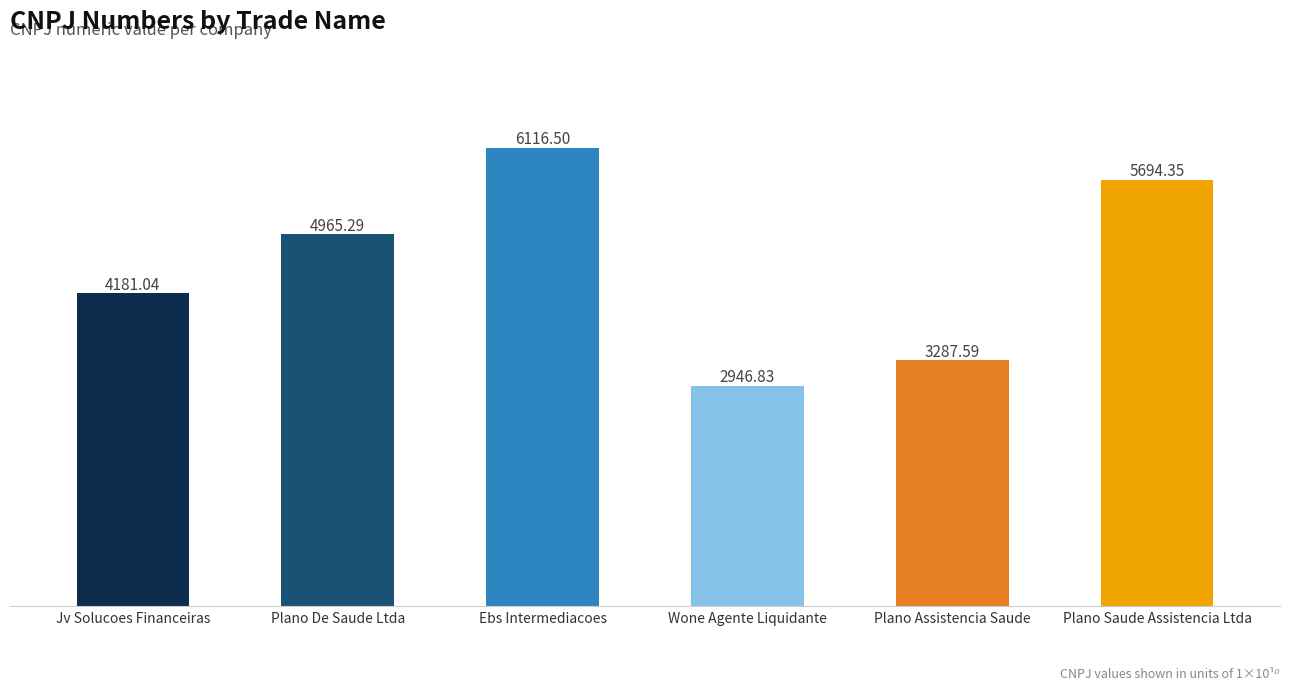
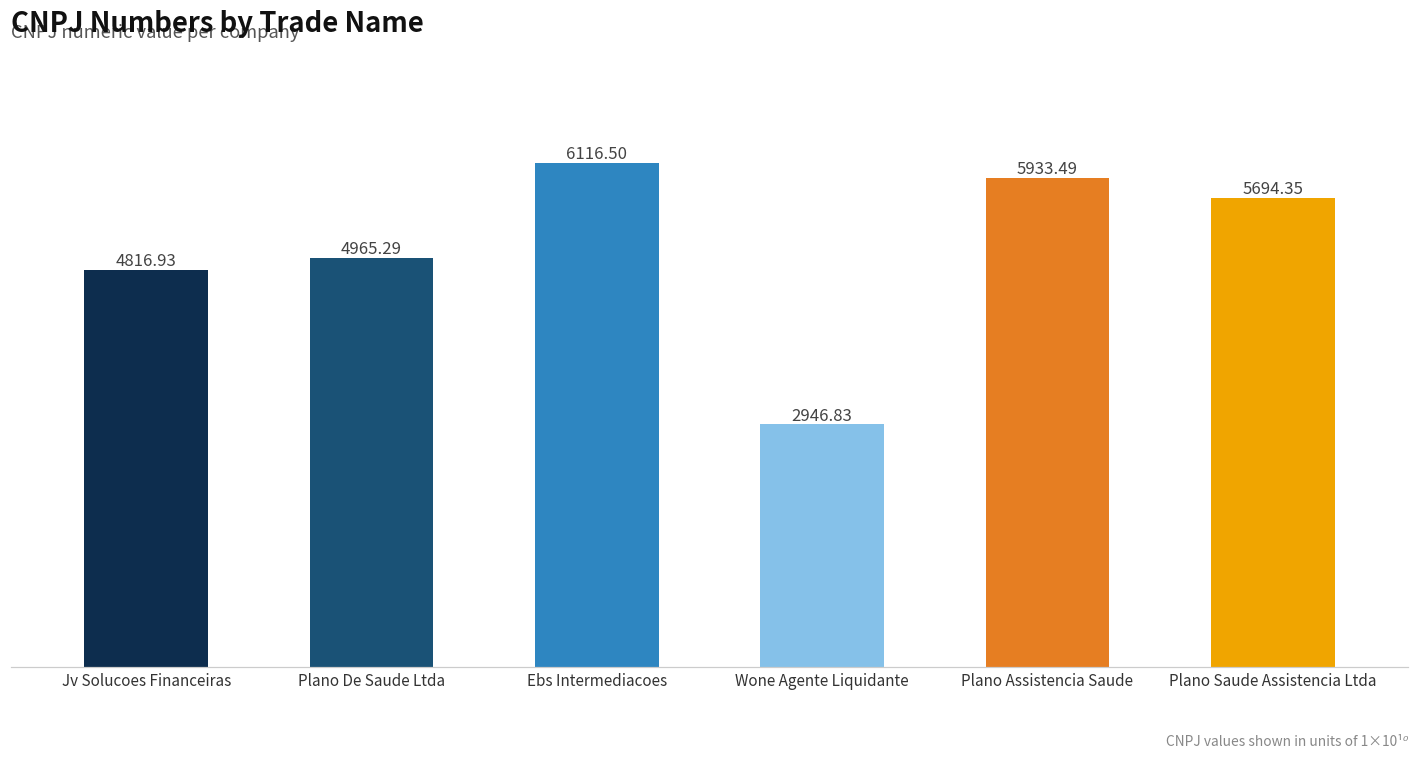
Jv Solucoes Financeiras: 4181.04 -> 4816.93
Plano Assistencia Saude: 3287.59 -> 5933.49
